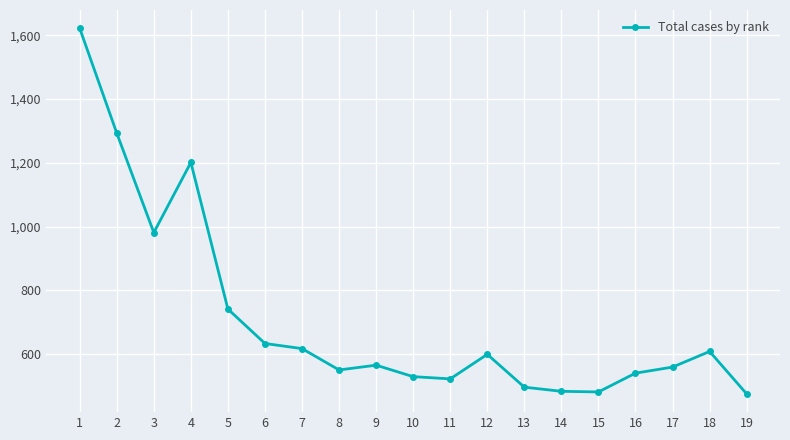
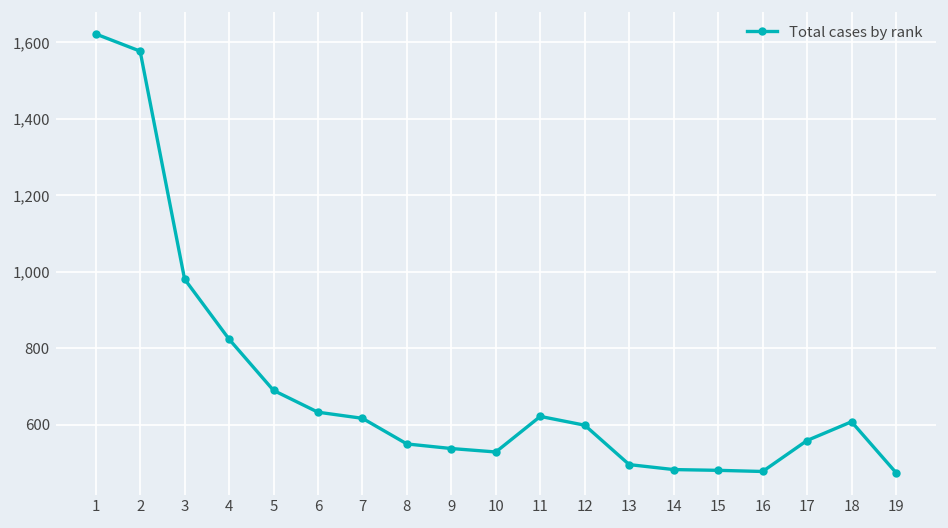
2: 1,290 -> 1,580
4: 1,200 -> 820
5: 740 -> 690
9: 570 -> 540
11: 520 -> 620
16: 540 -> 480
